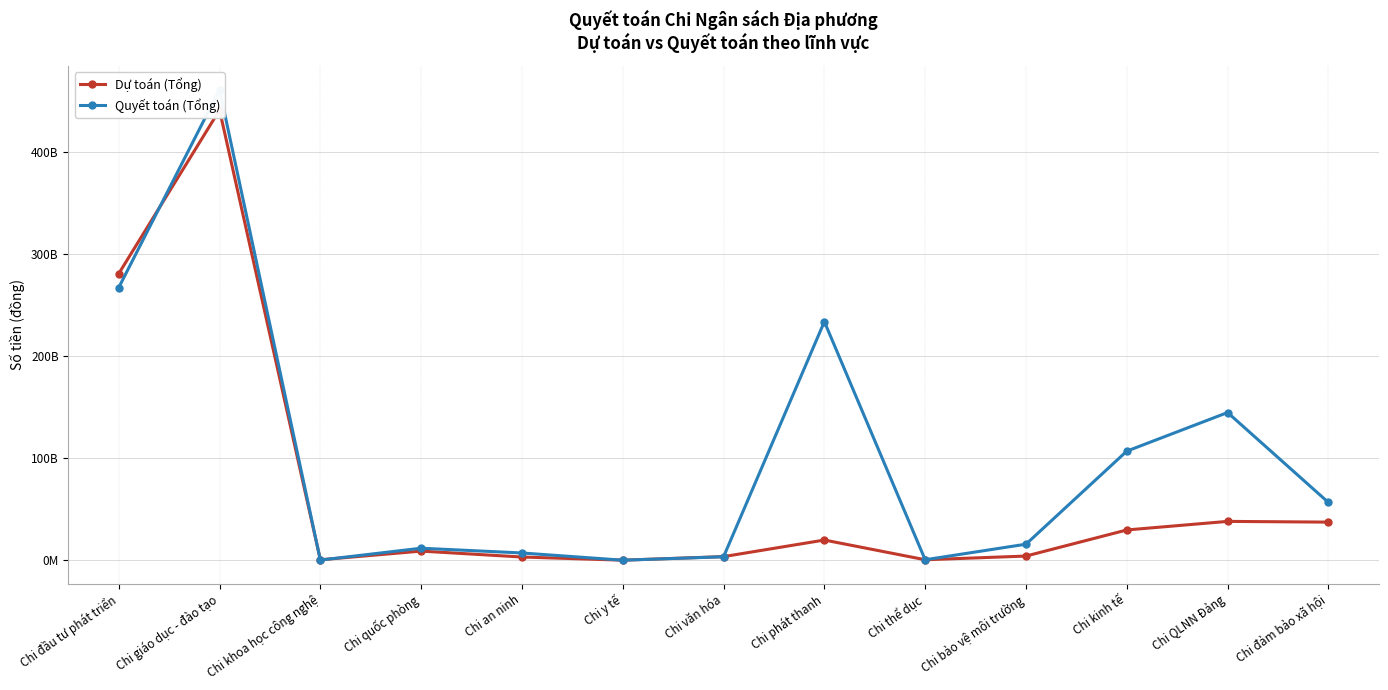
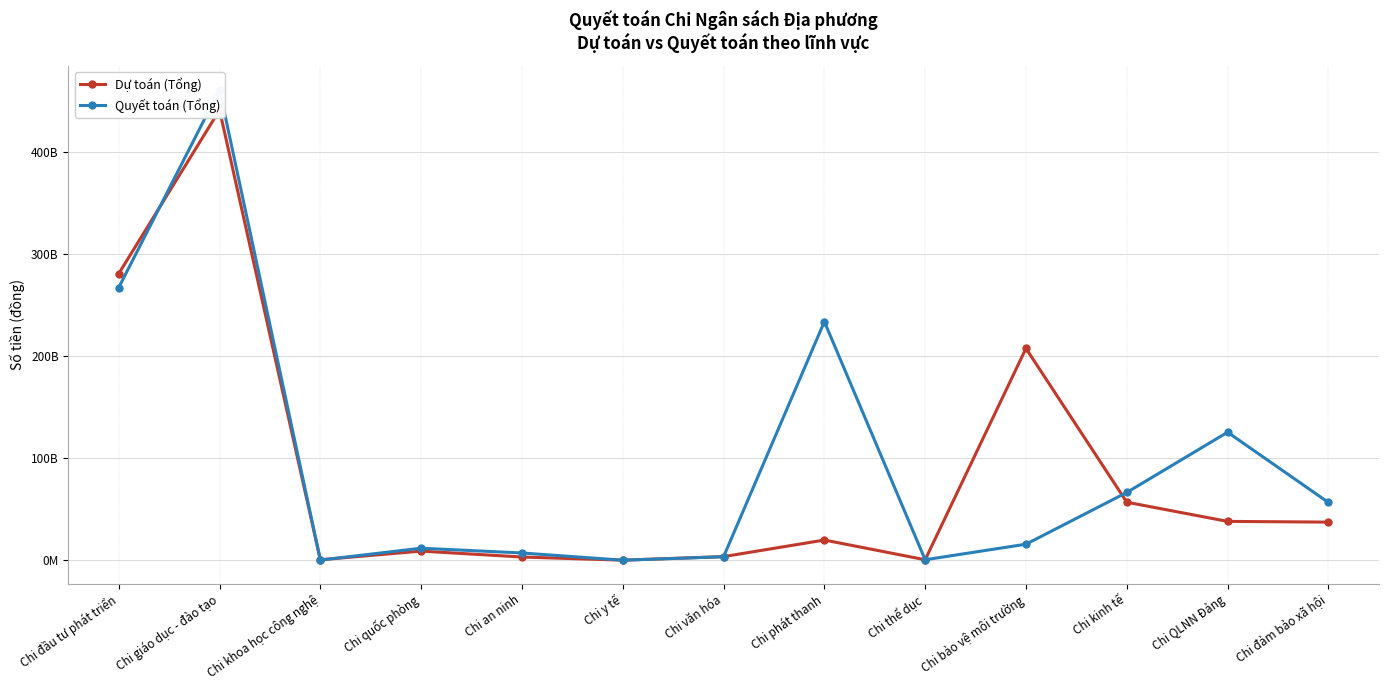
Dự toán (Tổng), Chi bảo vệ môi trường: 4000000000 -> 208000000000
Dự toán (Tổng), Chi kinh tế: 30000000000 -> 57000000000
Quyết toán (Tổng), Chi kinh tế: 107000000000 -> 66000000000
Quyết toán (Tổng), Chi QLNN Đảng: 145000000000 -> 125000000000
